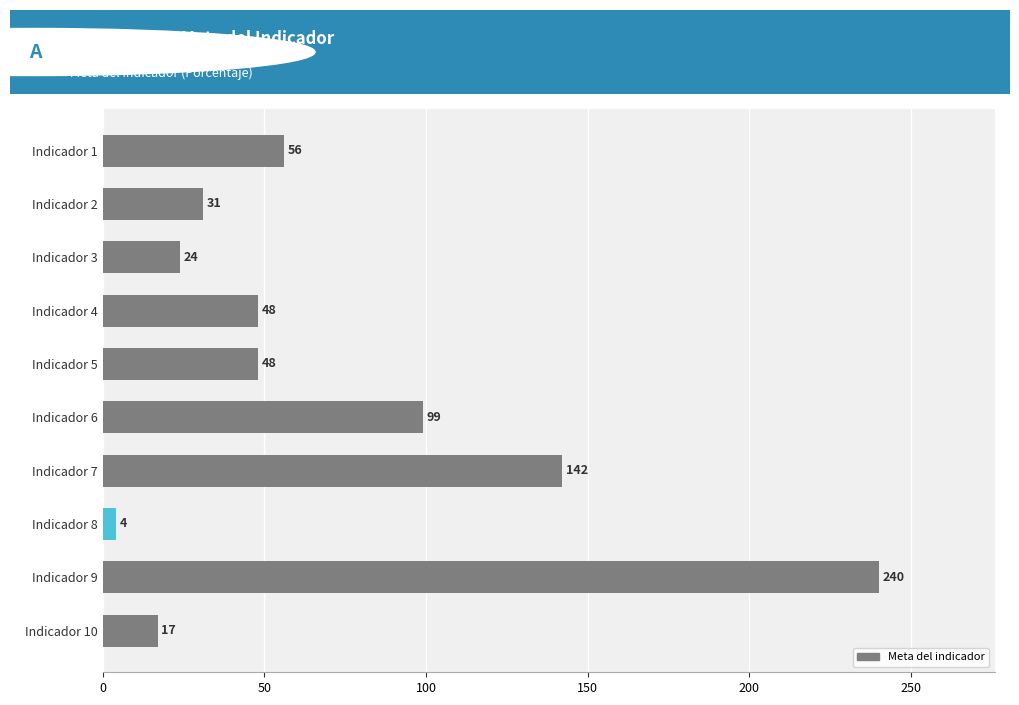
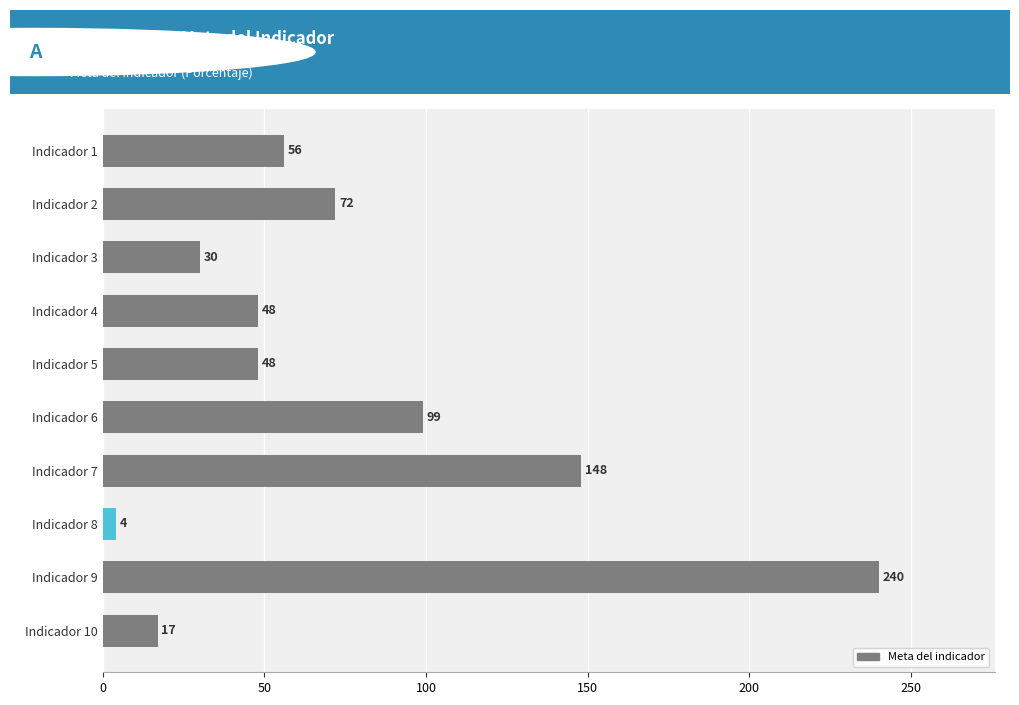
Indicador 2: 31 -> 72
Indicador 3: 24 -> 30
Indicador 7: 142 -> 148
